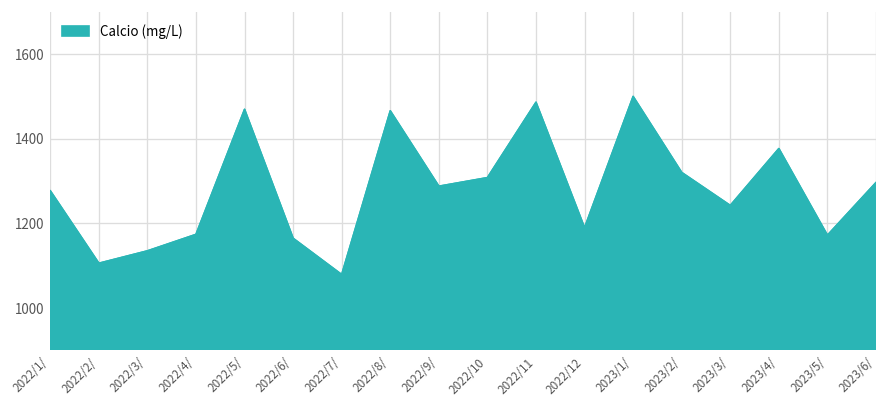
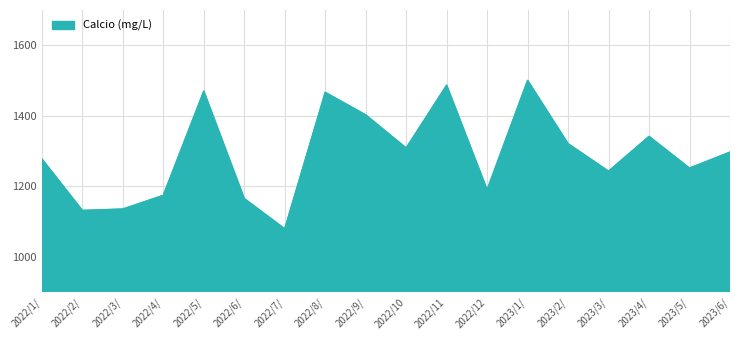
2022/2/: 1110 -> 1130
2022/9/: 1290 -> 1400
2023/4/: 1380 -> 1340
2023/5/: 1170 -> 1250
